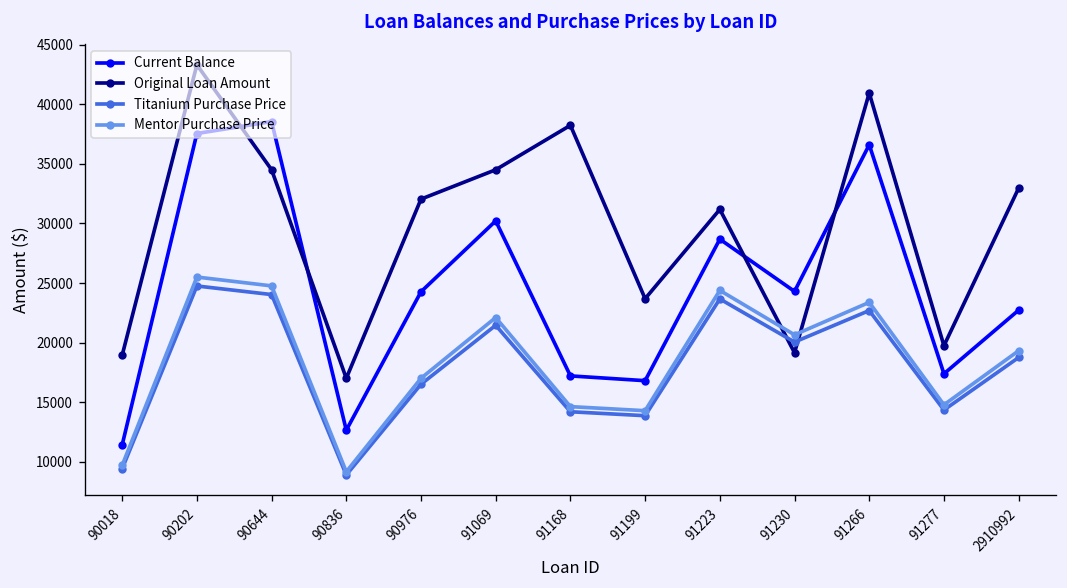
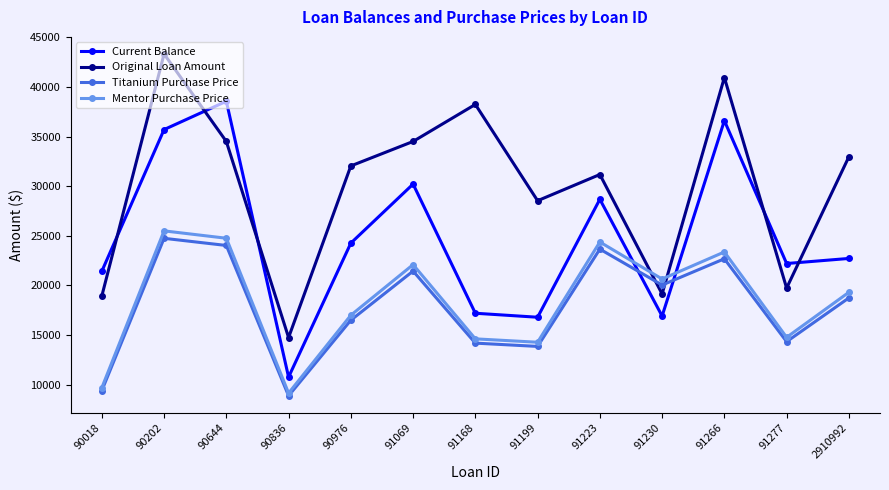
Current Balance, 90018: 11000 -> 21000
Current Balance, 90202: 38000 -> 36000
Current Balance, 90836: 13000 -> 11000
Original Loan Amount, 90836: 17000 -> 15000
Original Loan Amount, 91199: 24000 -> 29000
Current Balance, 91230: 24000 -> 17000
Current Balance, 91277: 17000 -> 22000
